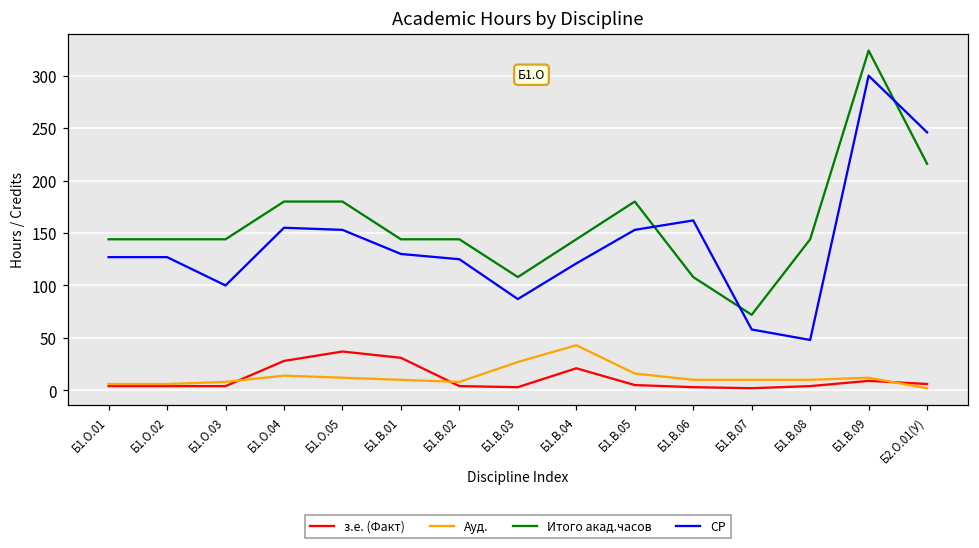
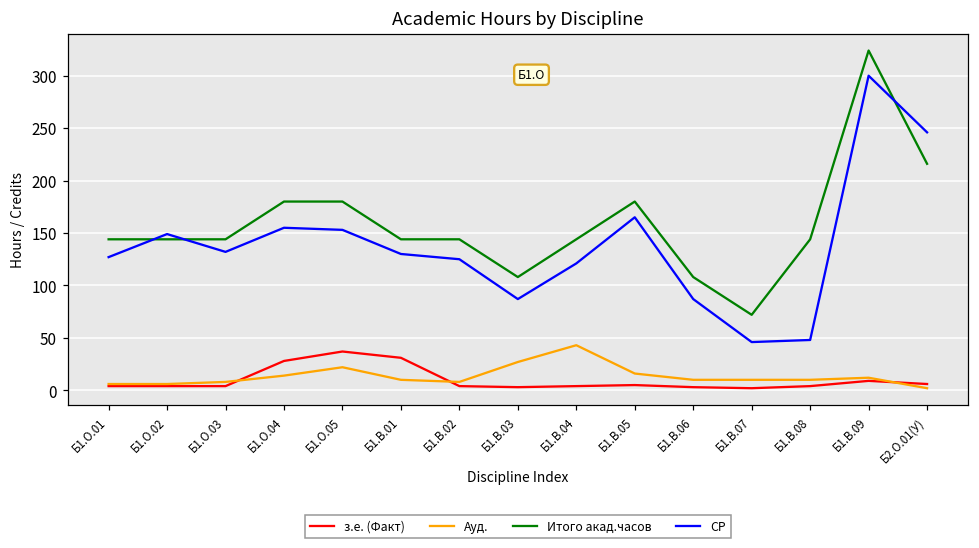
СР, Б1.О.02: 130 -> 150
СР, Б1.О.03: 100 -> 130
Ауд., Б1.О.05: 10 -> 20
з.е. (Факт), Б1.В.04: 20 -> 0
СР, Б1.В.05: 150 -> 170
СР, Б1.В.06: 160 -> 90
СР, Б1.В.07: 60 -> 50
